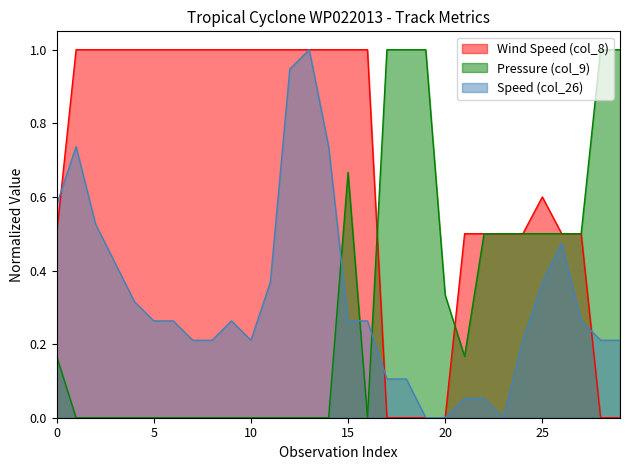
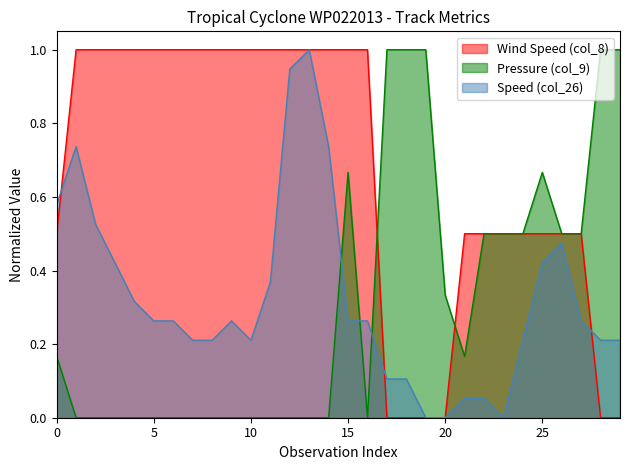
Wind Speed (col_8), 25: 0.60 -> 0.50
Pressure (col_9), 25: 0.50 -> 0.67
Speed (col_26), 25: 0.37 -> 0.42
